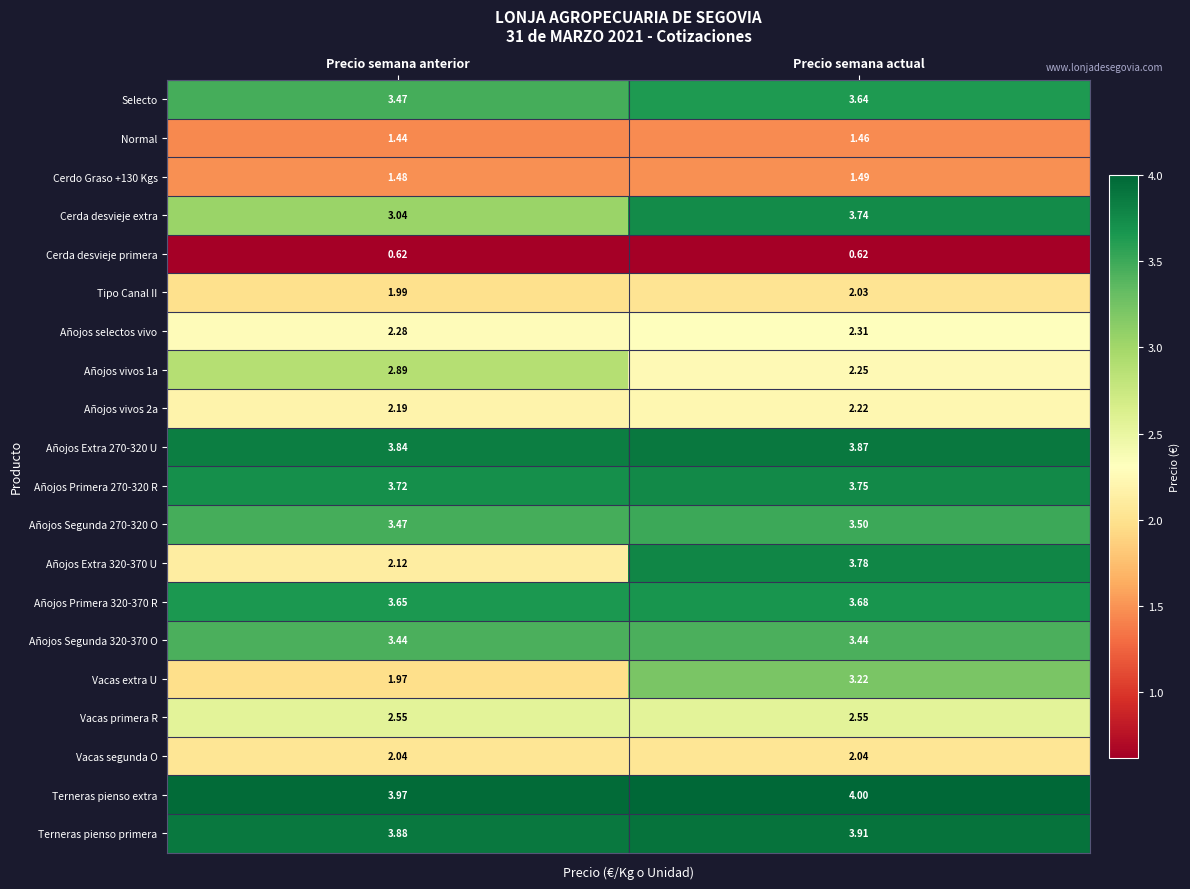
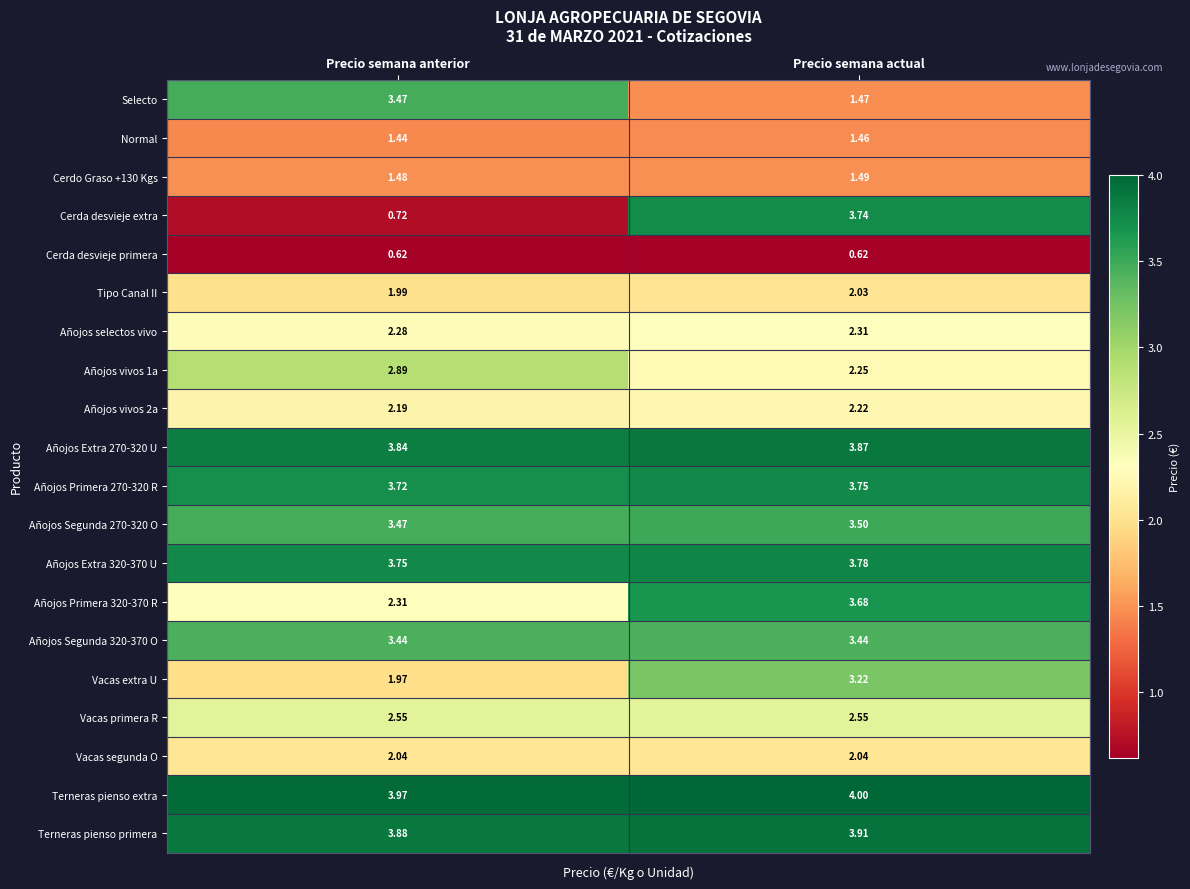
Selecto, Precio semana actual: 3.64 -> 1.47
Cerda desvieje extra, Precio semana anterior: 3.04 -> 0.72
Añojos Extra 320-370 U, Precio semana anterior: 2.12 -> 3.75
Añojos Primera 320-370 R, Precio semana anterior: 3.65 -> 2.31
